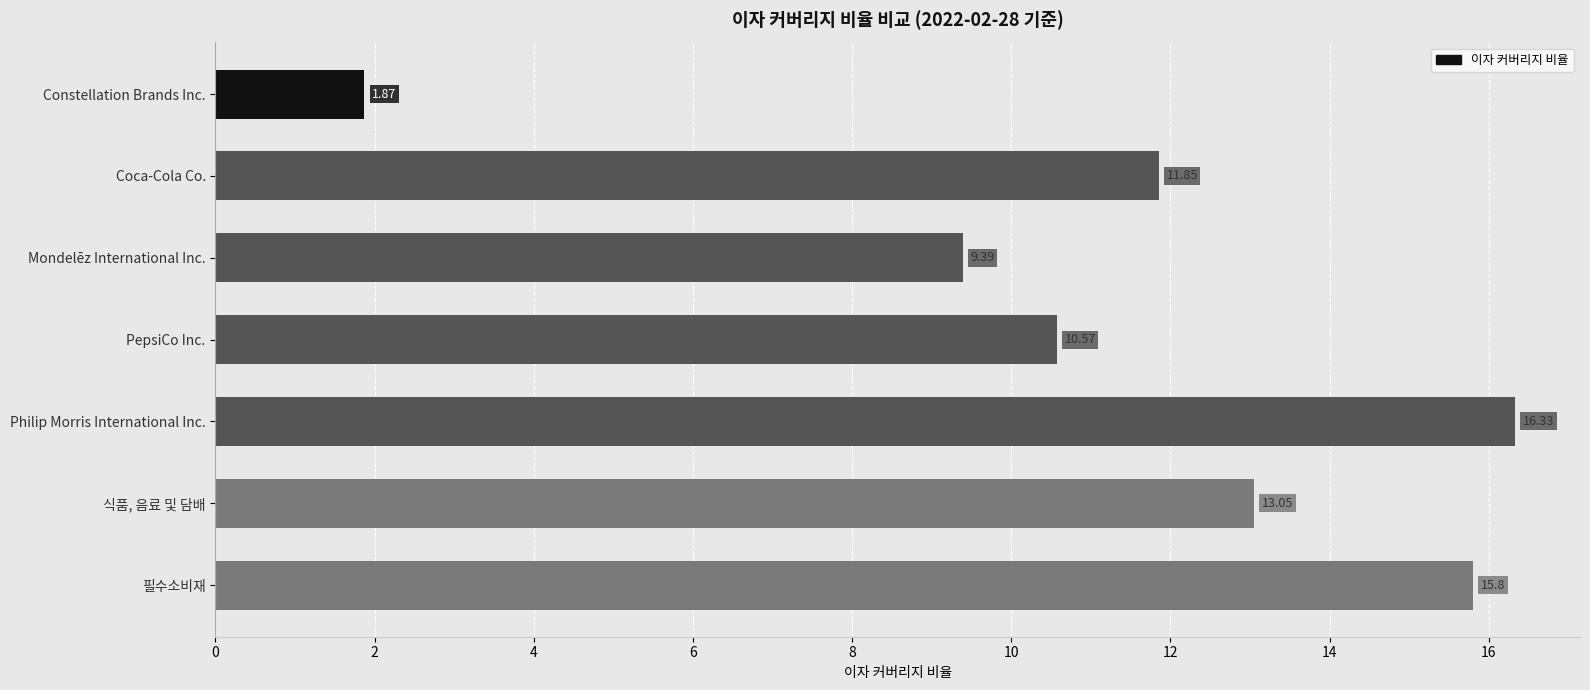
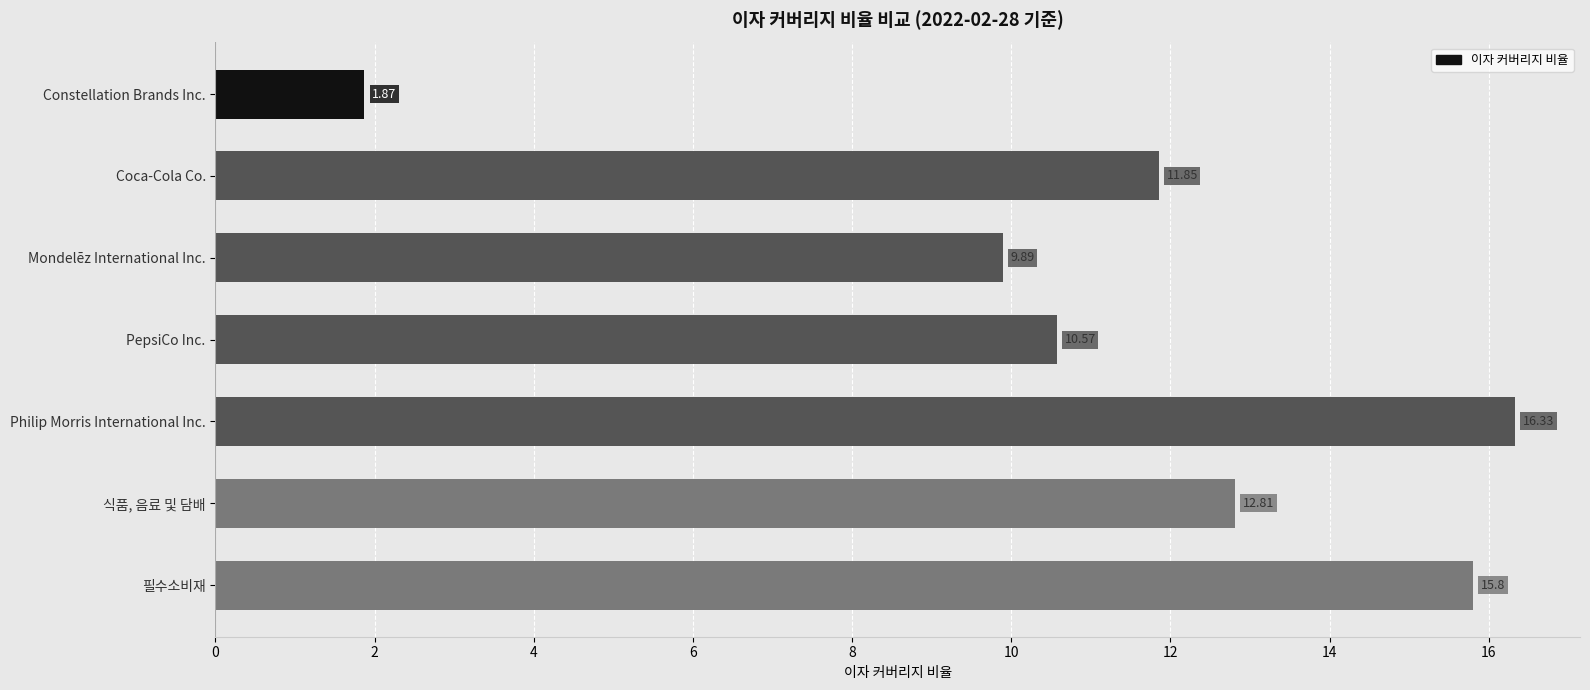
Mondelēz International Inc.: 9.39 -> 9.89
식품, 음료 및 담배: 13.05 -> 12.81
